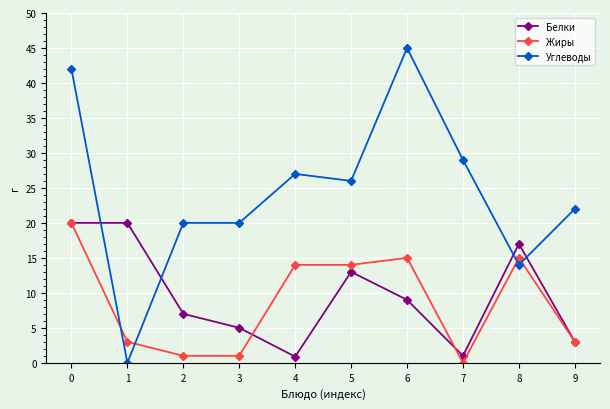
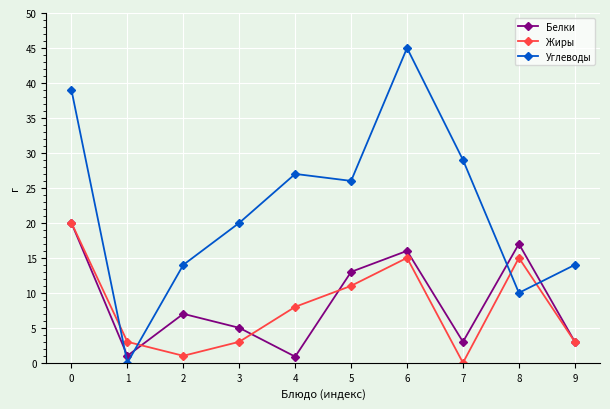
Углеводы, 0: 42 -> 39
Белки, 1: 20 -> 1
Углеводы, 2: 20 -> 14
Жиры, 3: 1 -> 3
Жиры, 4: 14 -> 8
Жиры, 5: 14 -> 11
Белки, 6: 9 -> 16
Белки, 7: 1 -> 3
Углеводы, 8: 14 -> 10
Углеводы, 9: 22 -> 14
